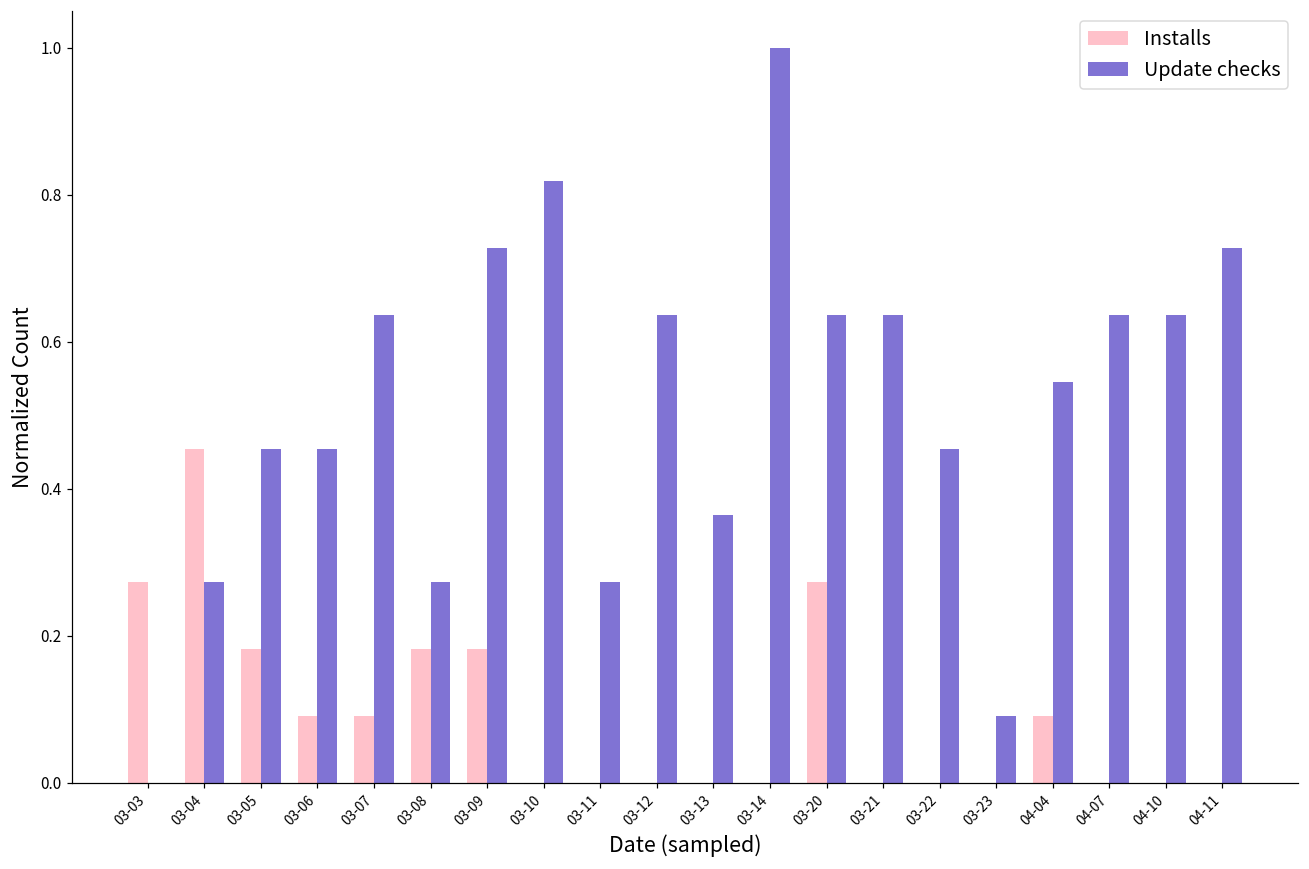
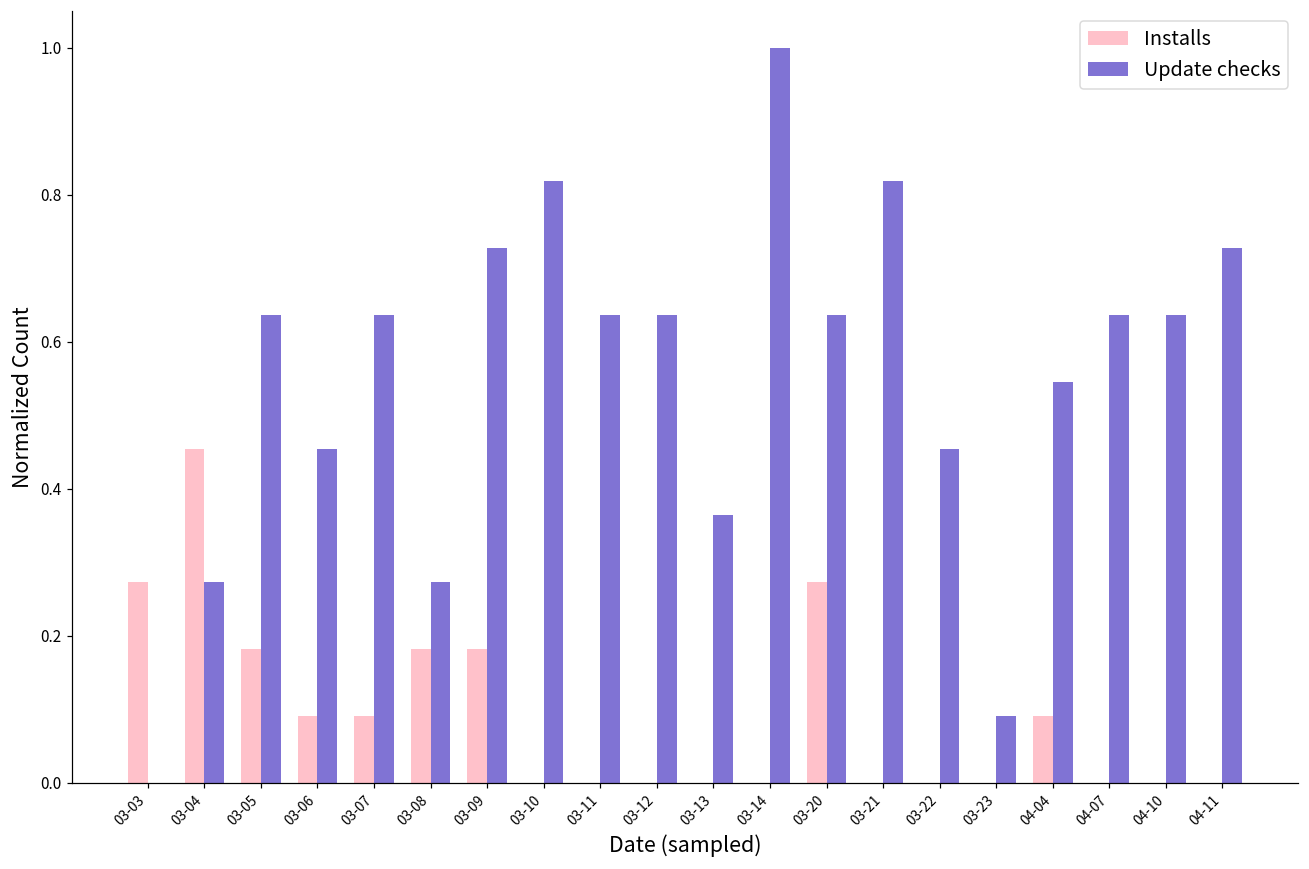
Update checks, 03-05: 0.45 -> 0.64
Update checks, 03-11: 0.27 -> 0.64
Update checks, 03-21: 0.64 -> 0.82
